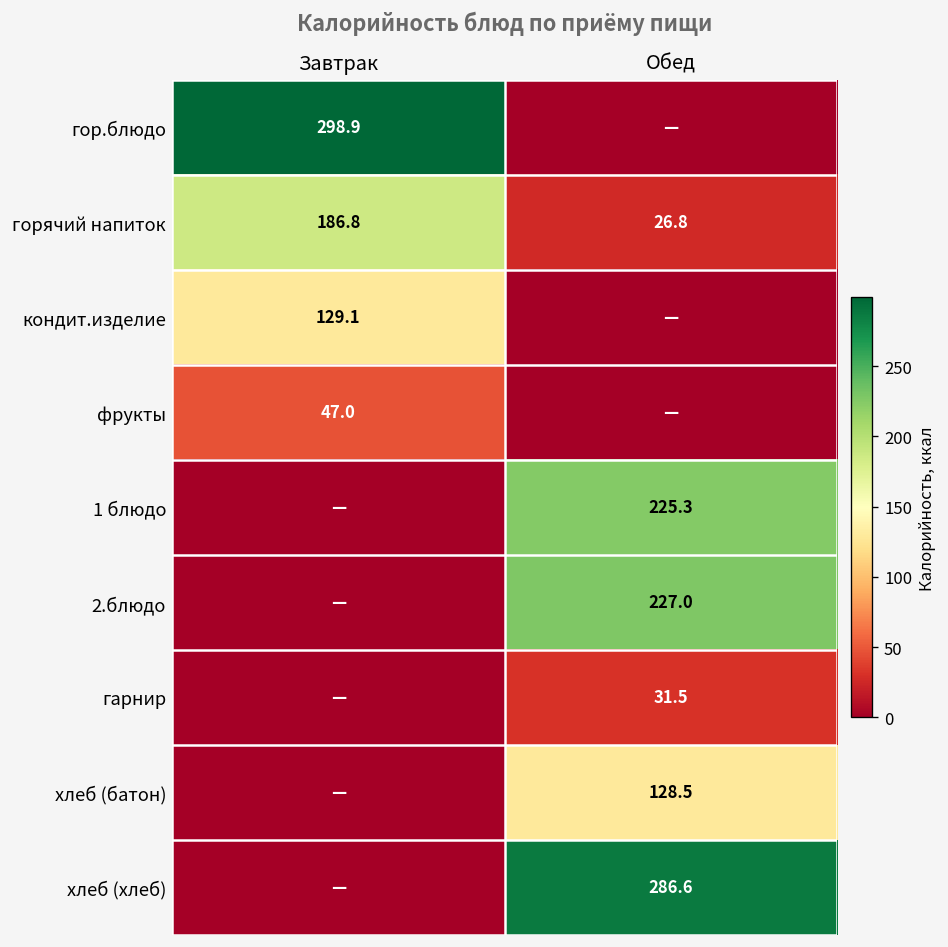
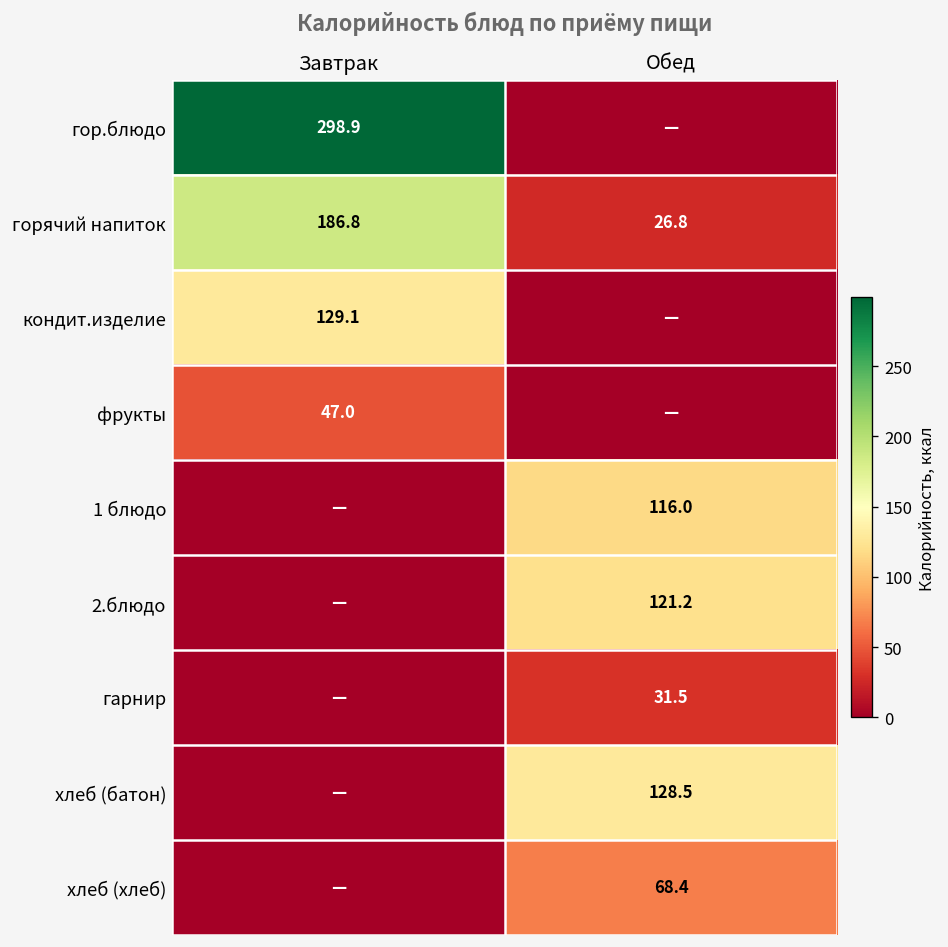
1 блюдо, Обед: 225.3 -> 116.0
2.блюдо, Обед: 227.0 -> 121.2
хлеб (хлеб), Обед: 286.6 -> 68.4
